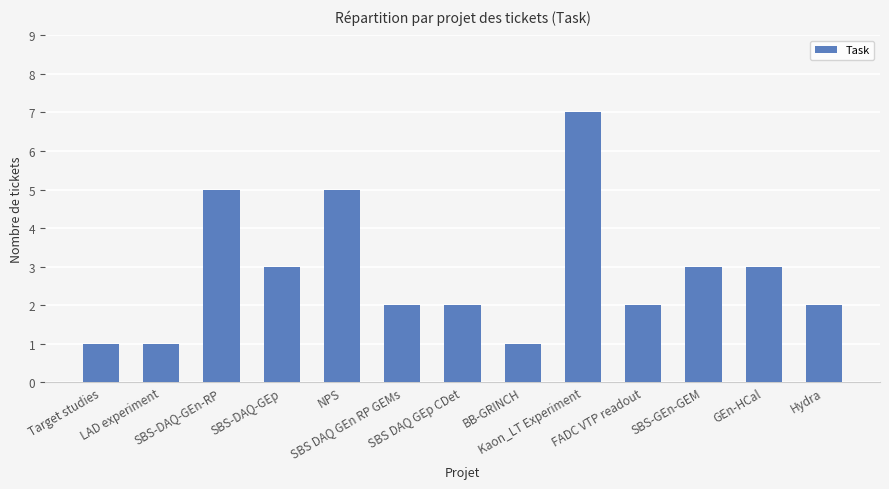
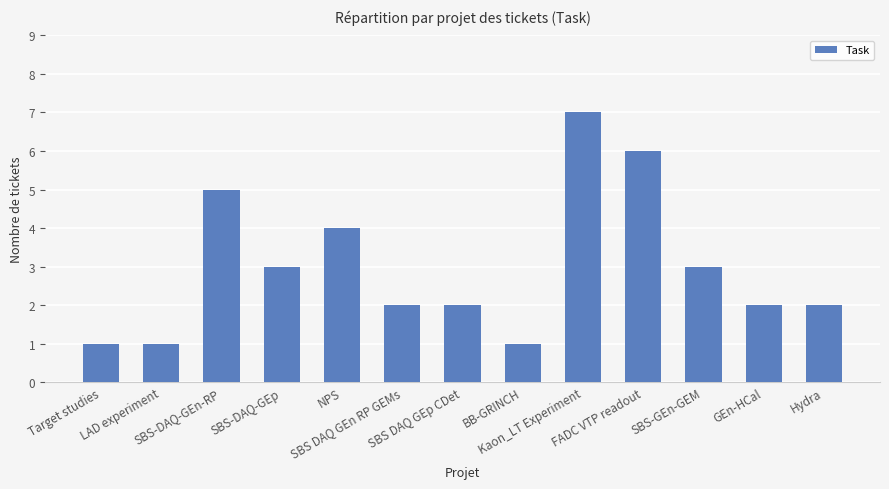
NPS: 5 -> 4
FADC VTP readout: 2 -> 6
GEn-HCal: 3 -> 2
